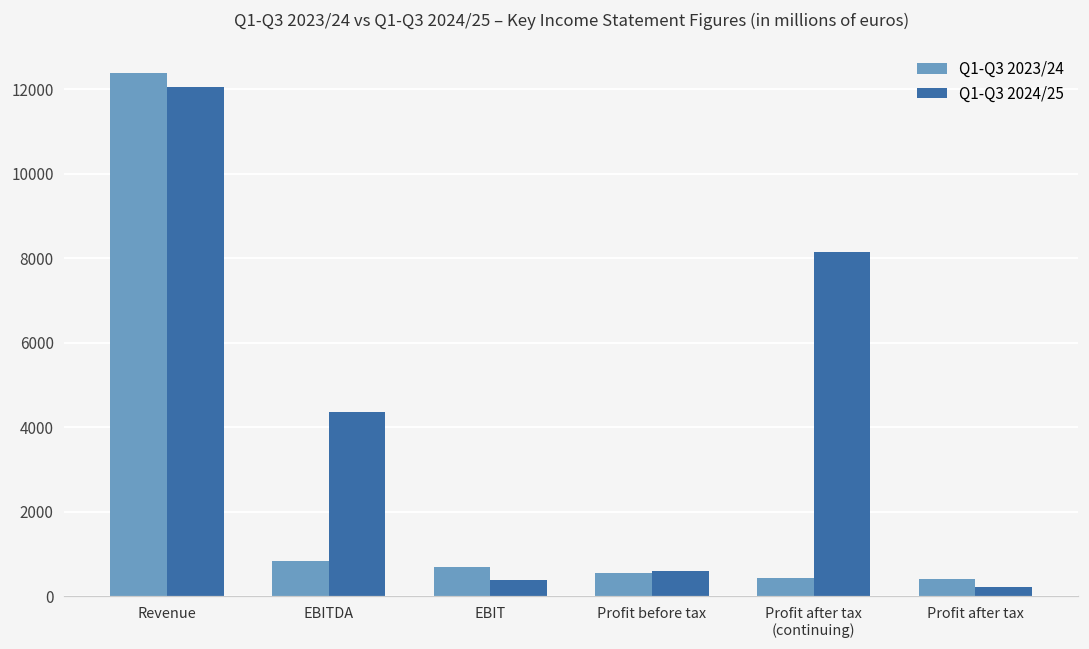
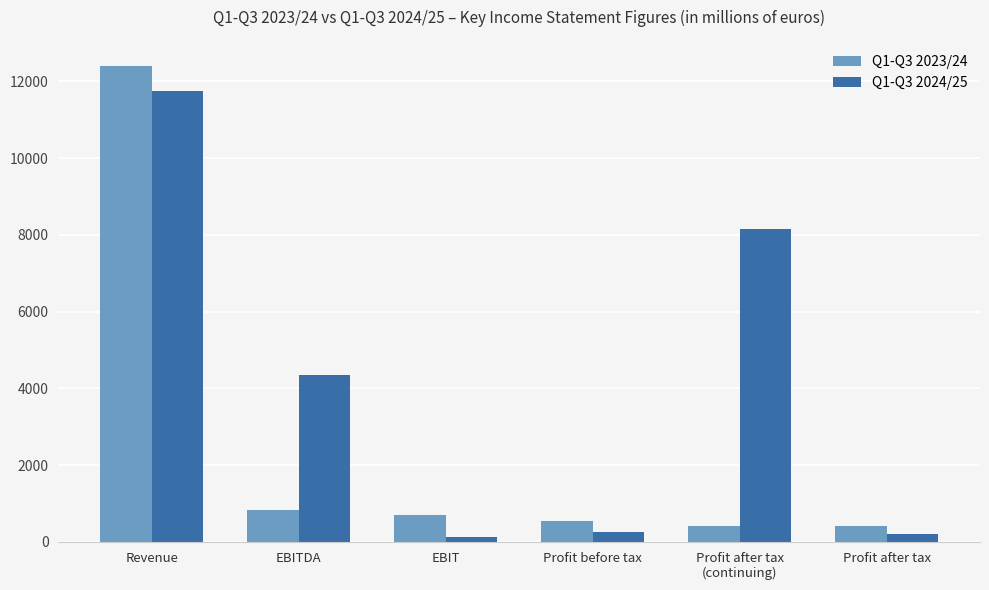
Q1-Q3 2024/25, Revenue: 12100 -> 11700
Q1-Q3 2024/25, EBIT: 400 -> 100
Q1-Q3 2024/25, Profit before tax: 600 -> 300
